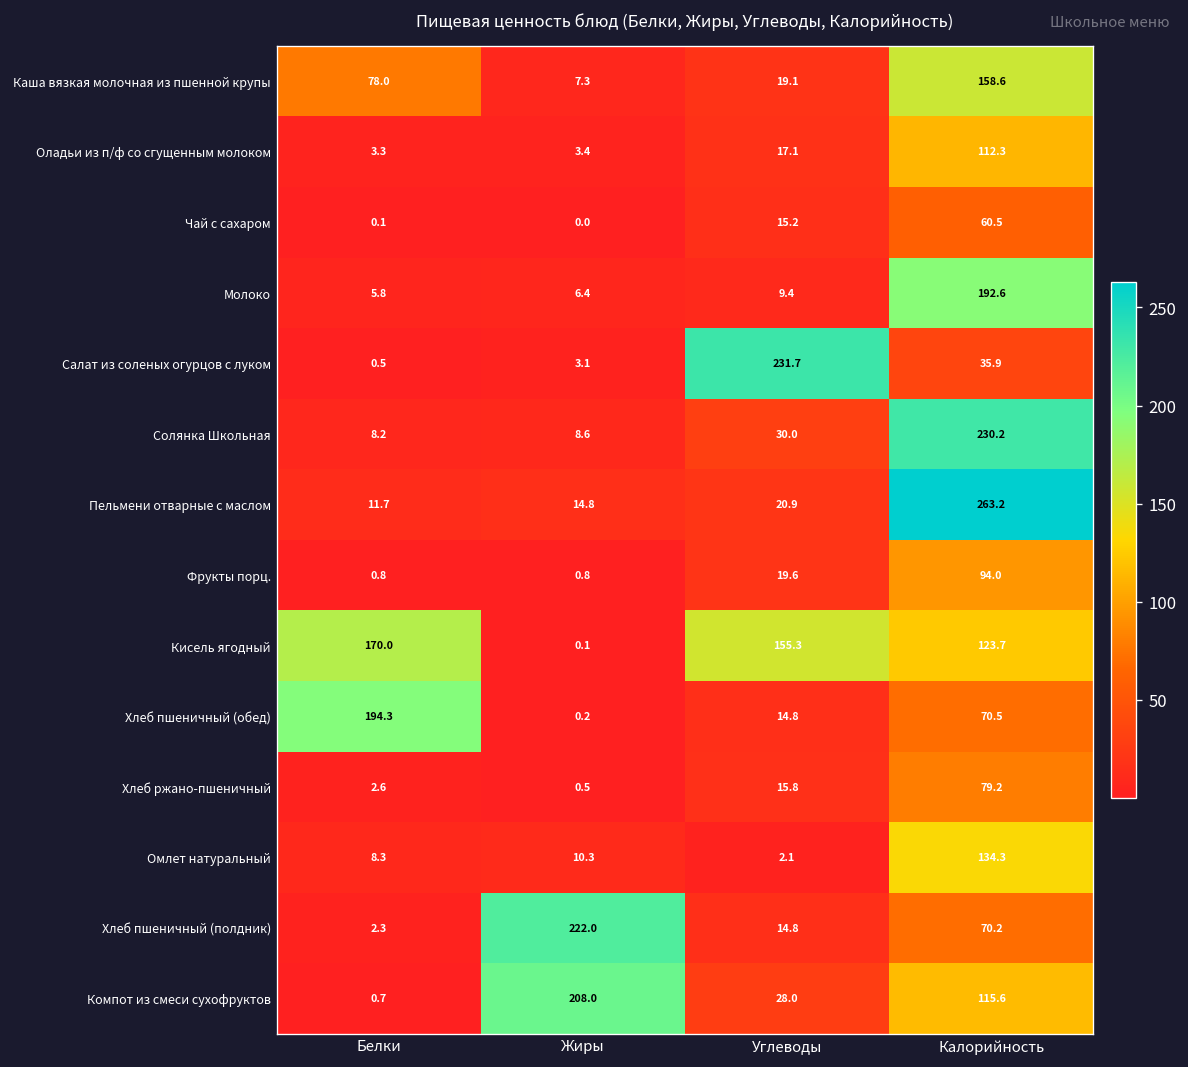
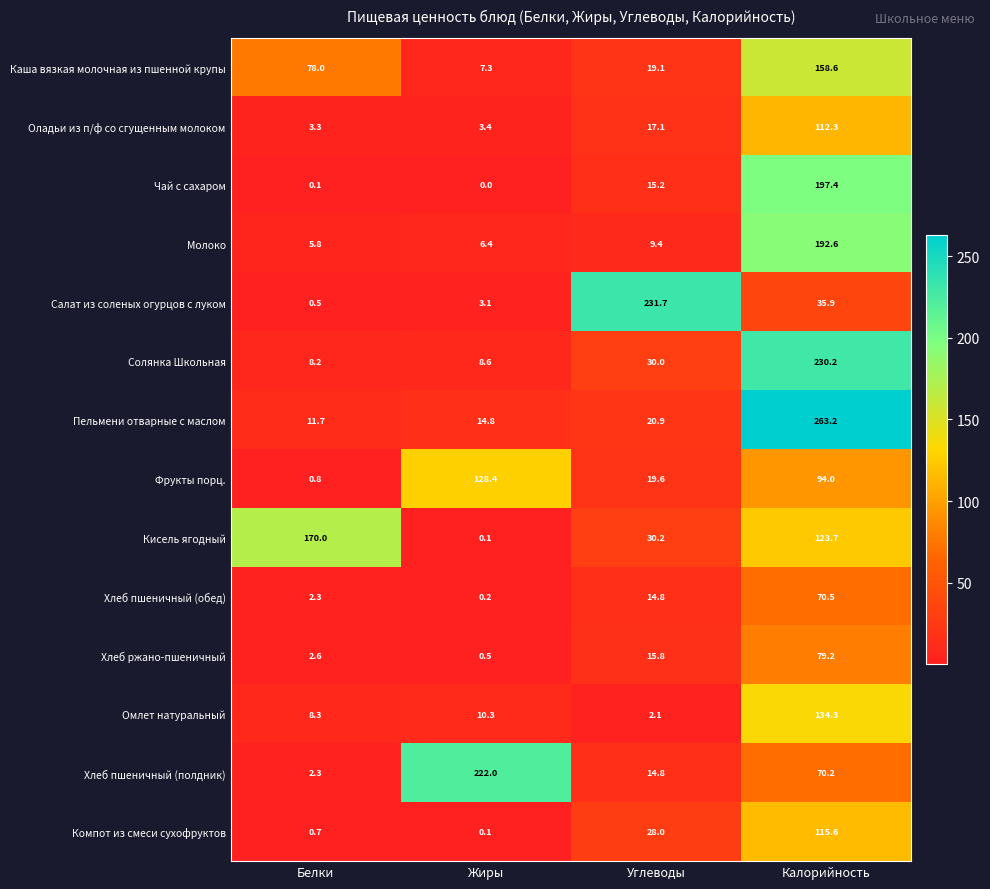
Чай с сахаром, Калорийность: 60.5 -> 197.4
Фрукты порц., Жиры: 0.8 -> 128.4
Кисель ягодный, Углеводы: 155.3 -> 30.2
Хлеб пшеничный (обед), Белки: 194.3 -> 2.3
Компот из смеси сухофруктов, Жиры: 208.0 -> 0.1
